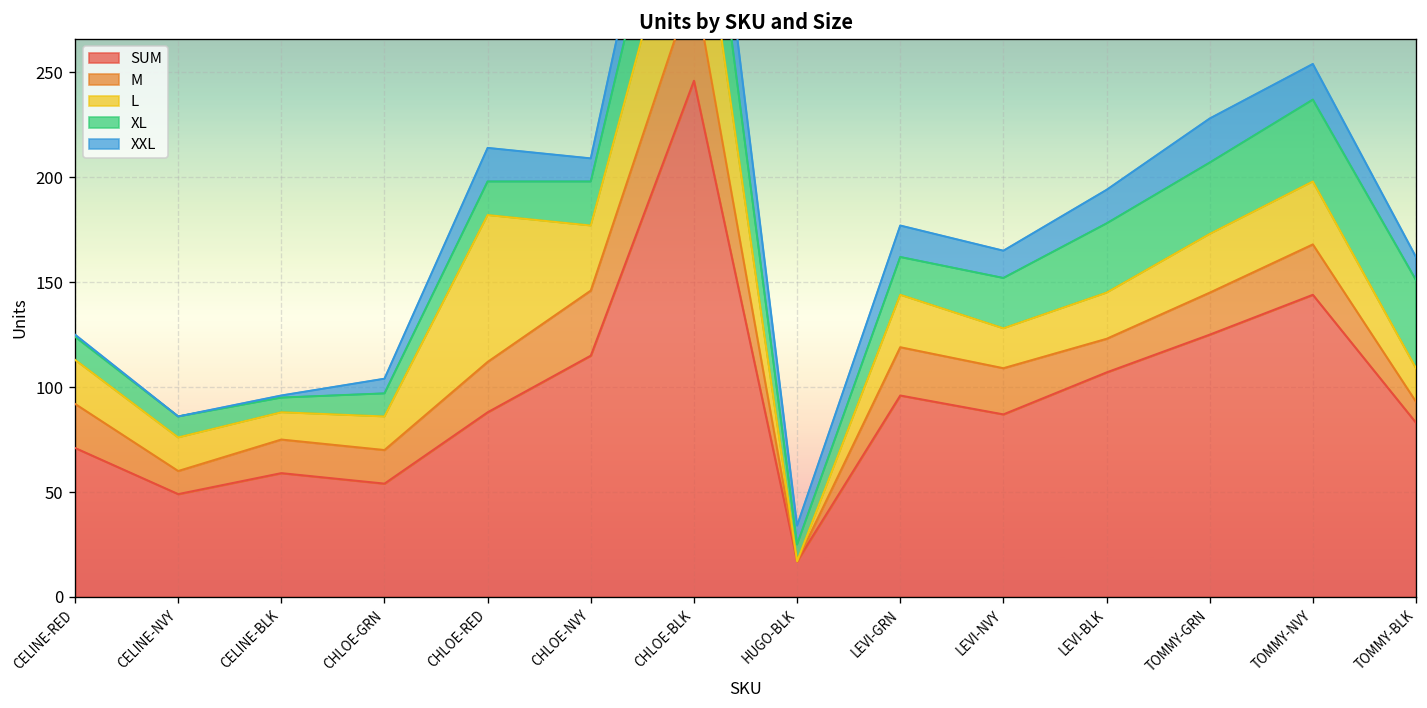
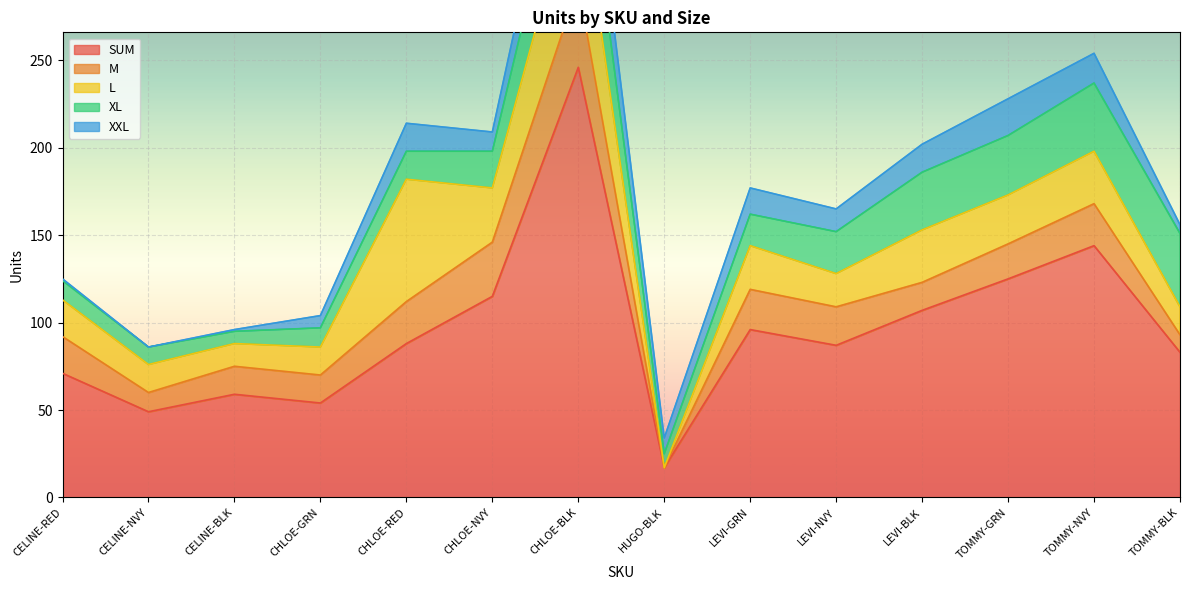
L, LEVI-BLK: 22 -> 30
XXL, TOMMY-BLK: 11 -> 5
